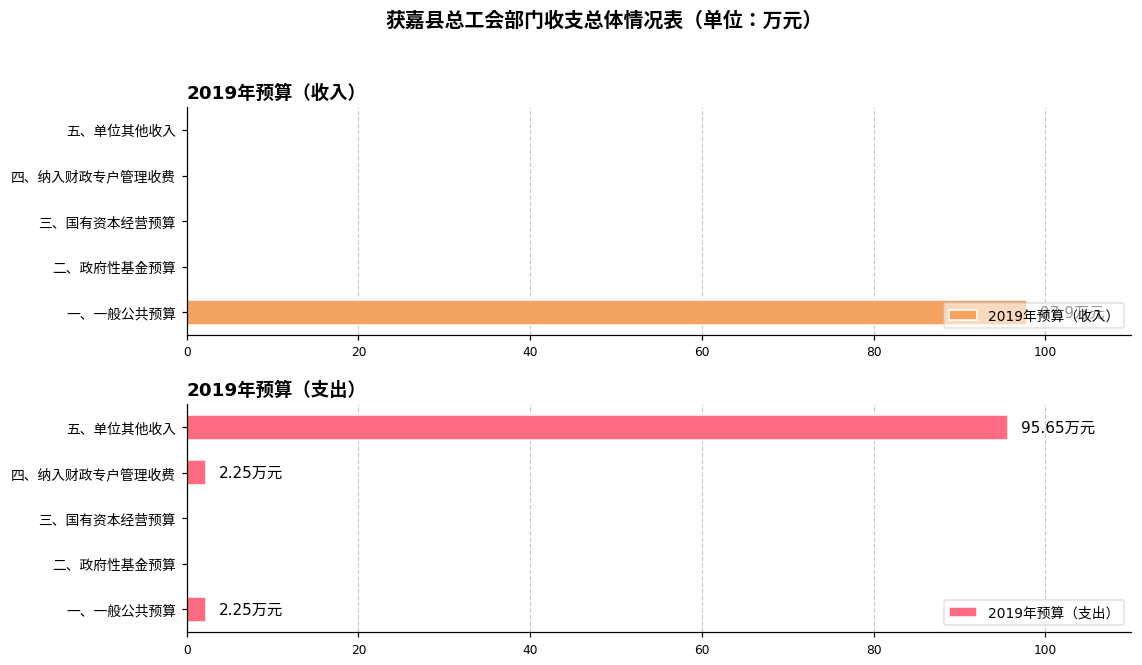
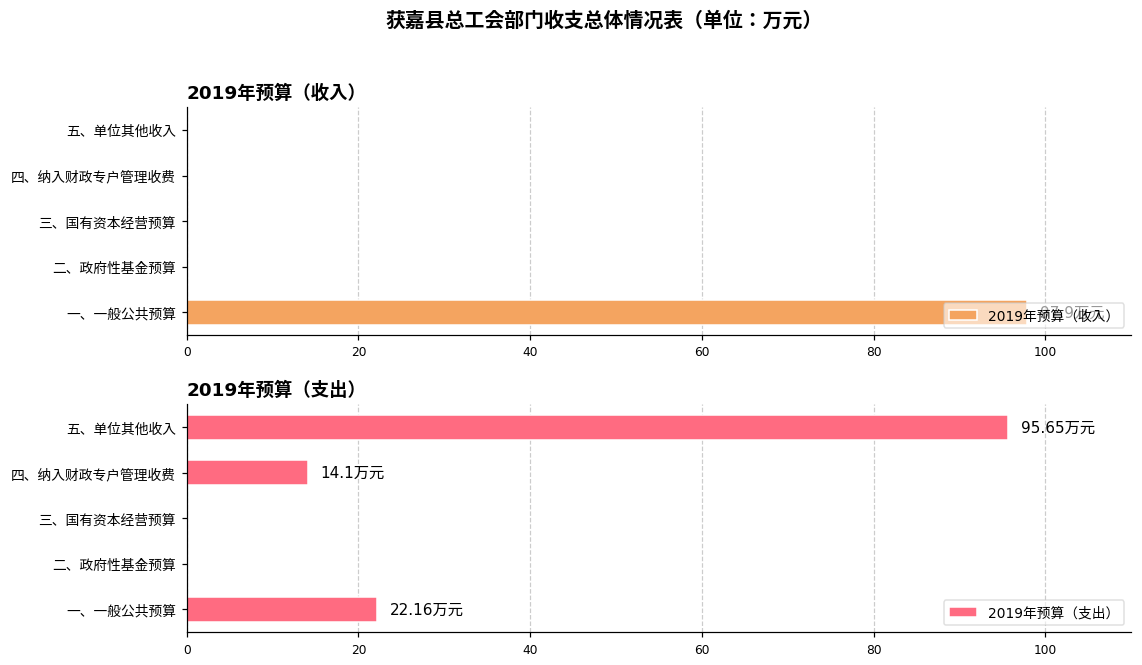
2019年预算（支出）, 四、纳入财政专户管理收费: 2.25 -> 14.1
2019年预算（支出）, 一、一般公共预算: 2.25 -> 22.16
